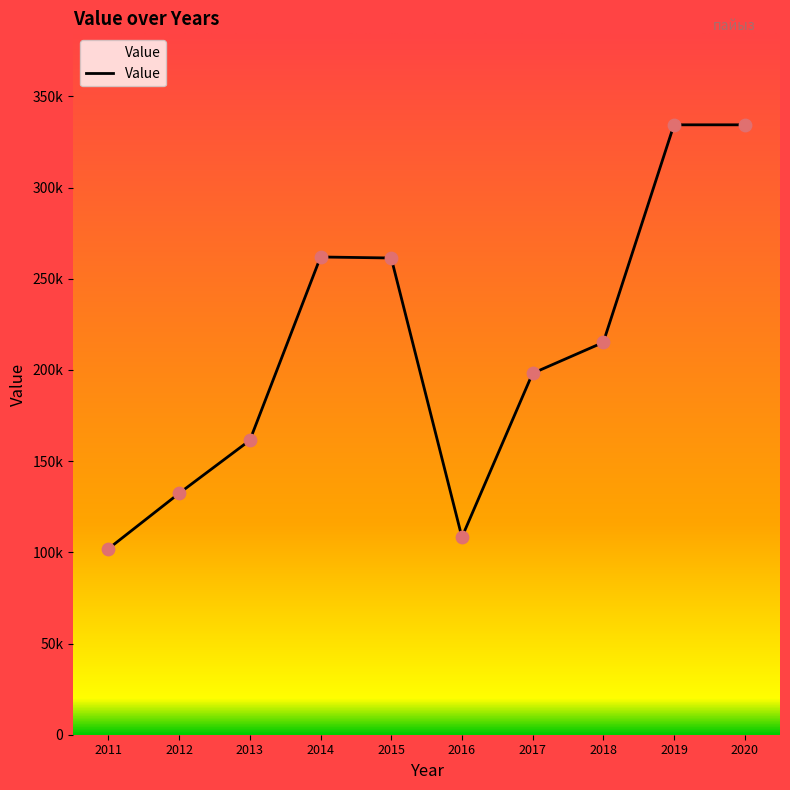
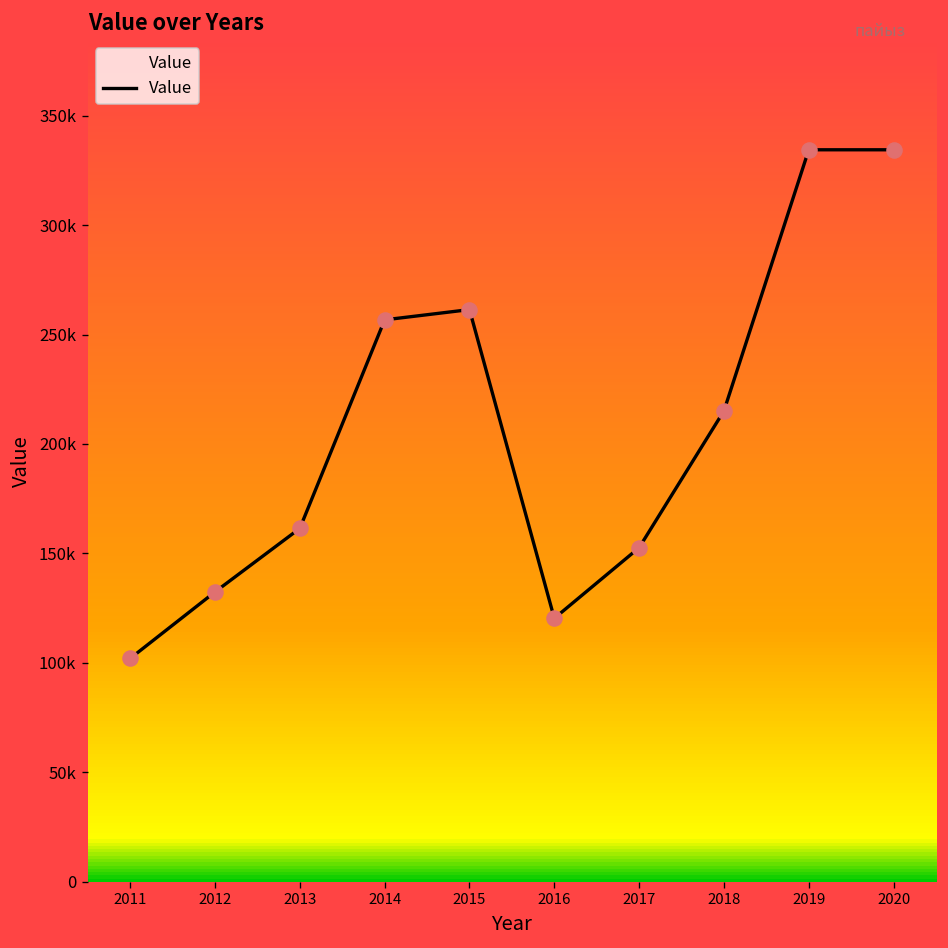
2014: 262000 -> 257000
2016: 108000 -> 120000
2017: 198000 -> 153000
